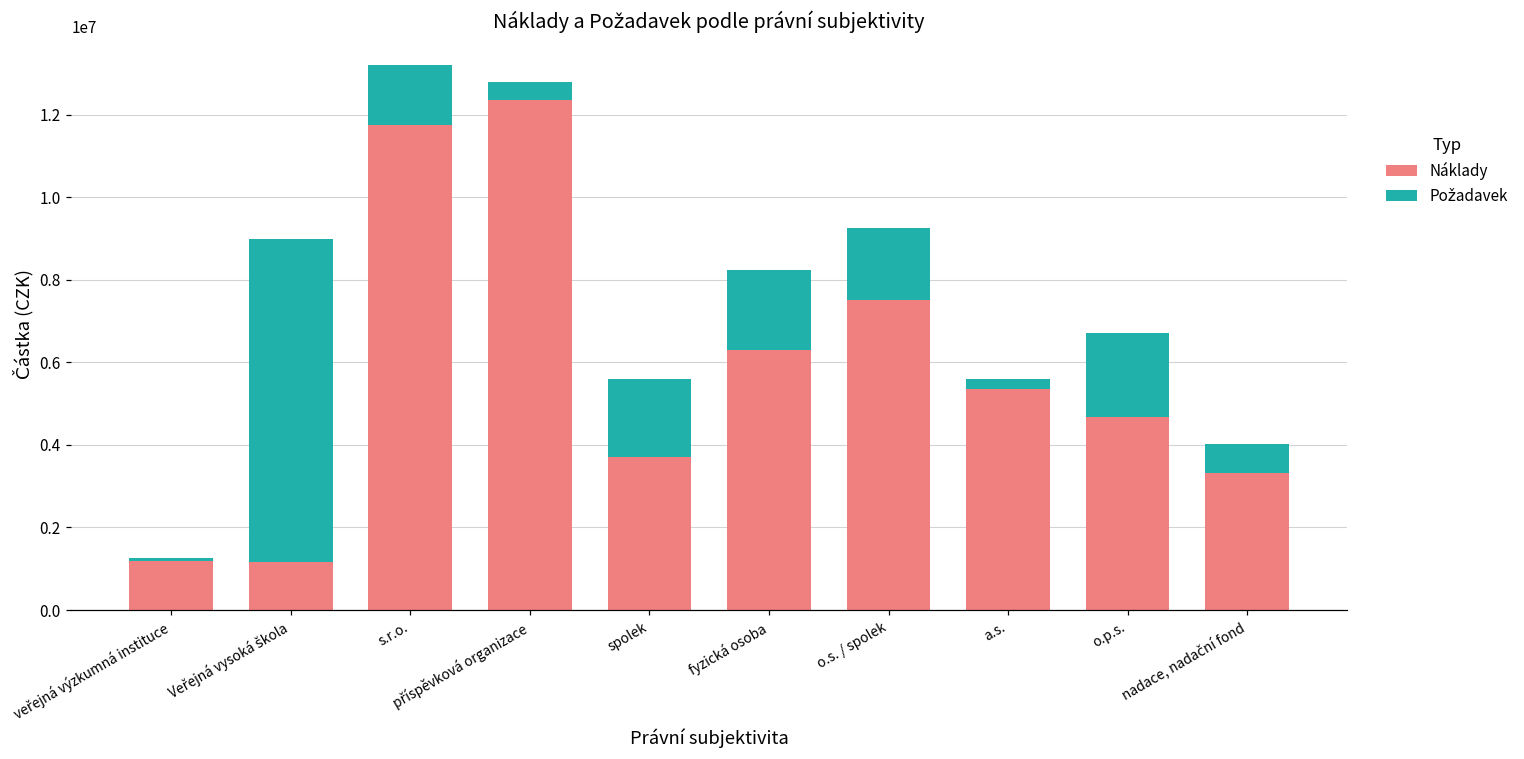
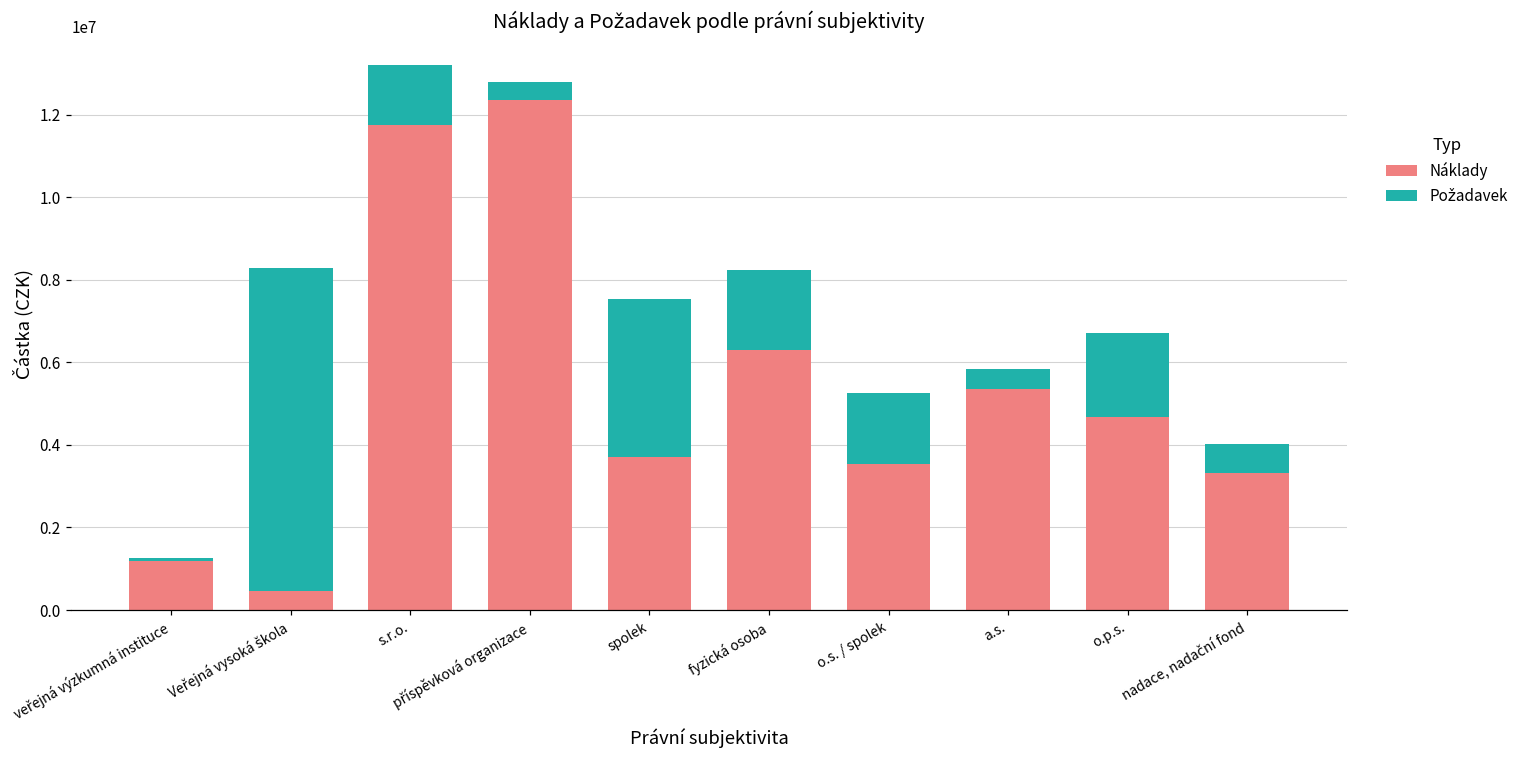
Náklady, Veřejná vysoká škola: 1200000 -> 500000
Požadavek, spolek: 1900000 -> 3800000
Náklady, o.s. / spolek: 7500000 -> 3500000
Požadavek, a.s.: 200000 -> 500000
